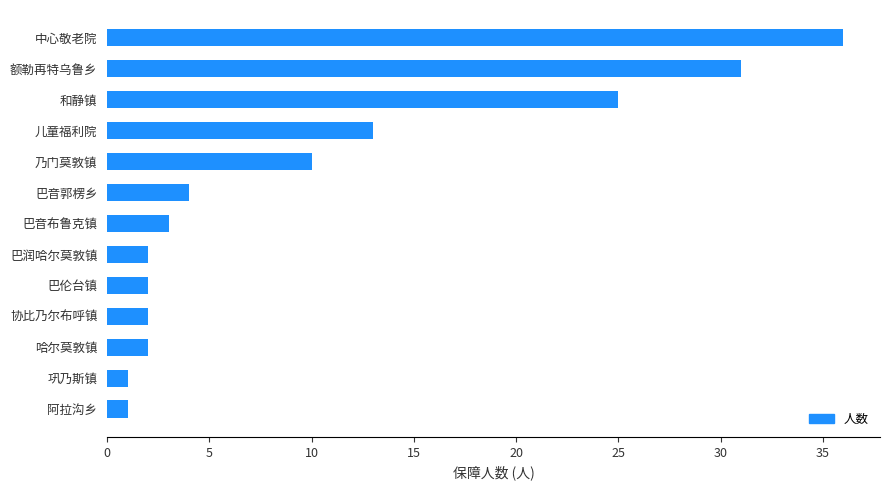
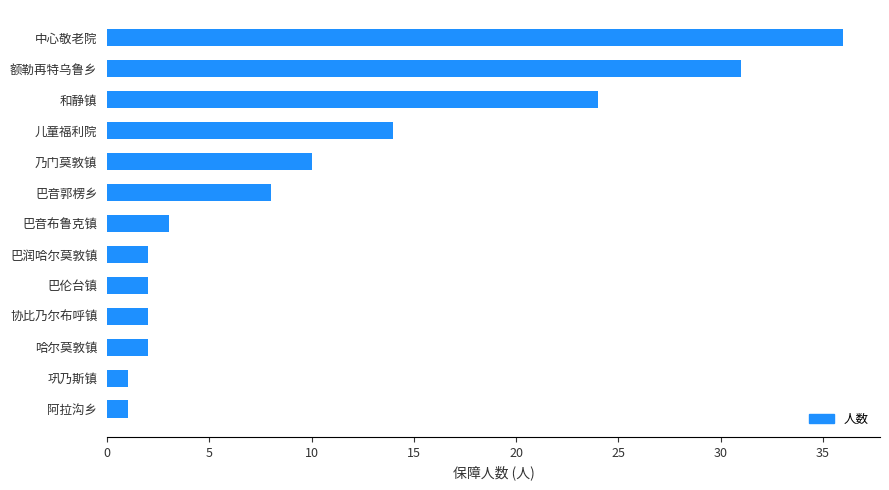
和静镇: 25 -> 24
儿童福利院: 13 -> 14
巴音郭楞乡: 4 -> 8
